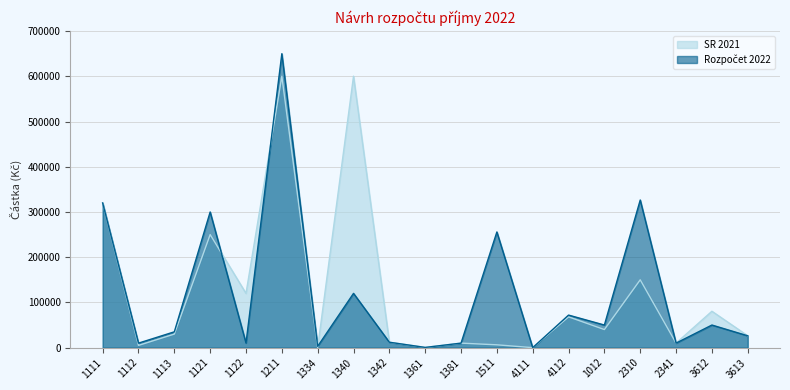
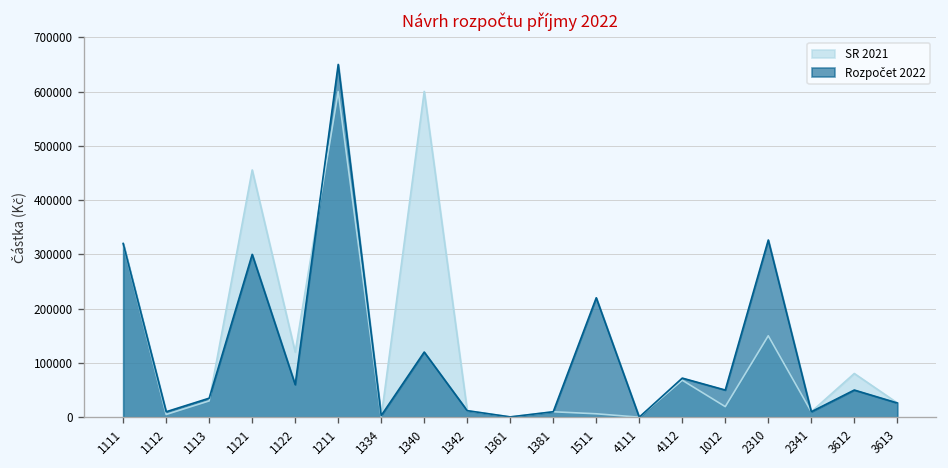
SR 2021, 1121: 250000 -> 460000
Rozpočet 2022, 1122: 10000 -> 60000
Rozpočet 2022, 1511: 260000 -> 220000
SR 2021, 1012: 40000 -> 20000
